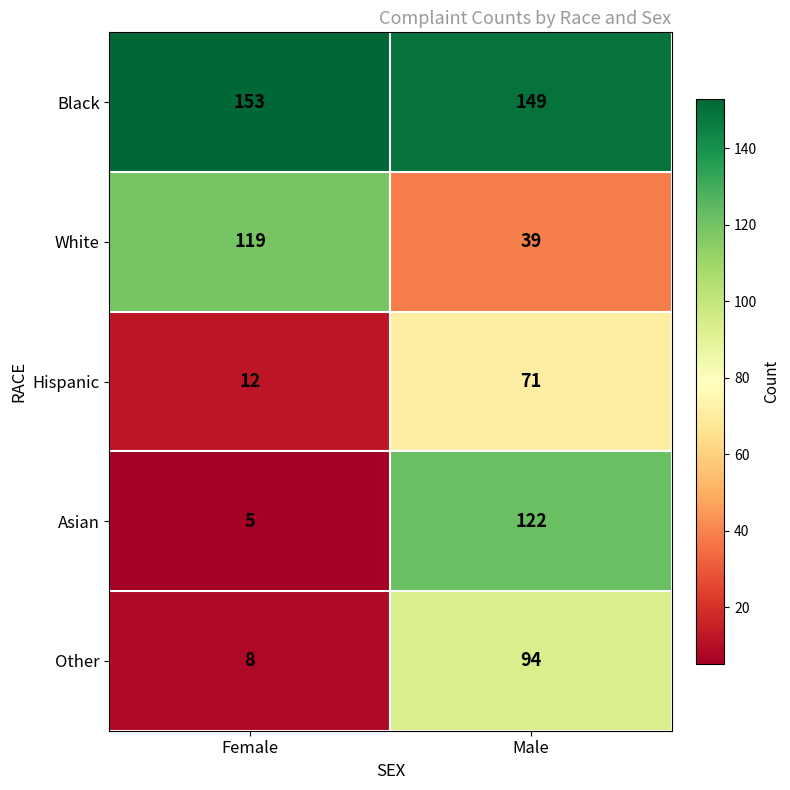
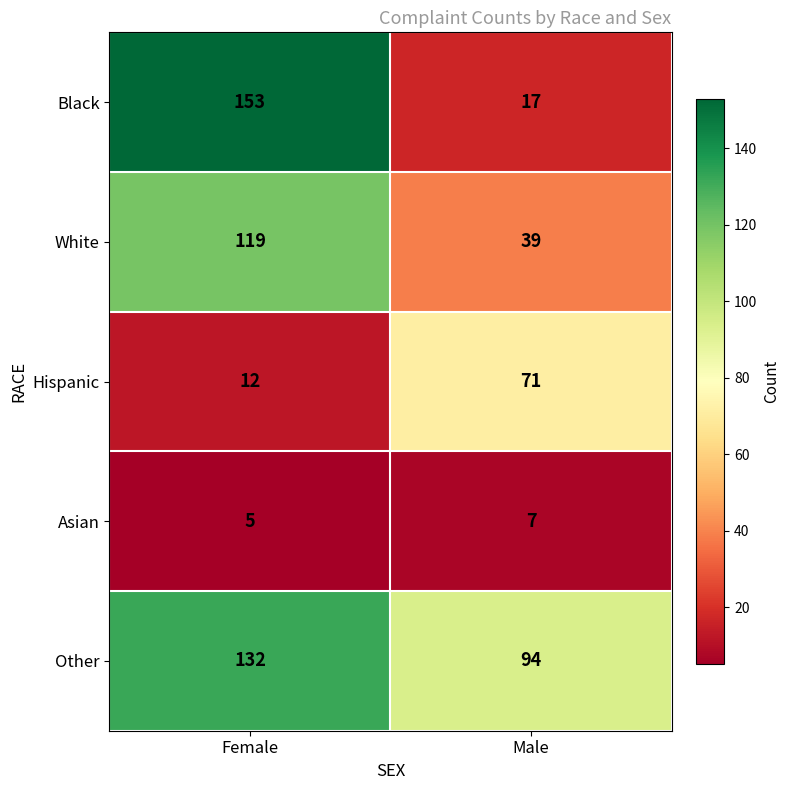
Black, Male: 149 -> 17
Asian, Male: 122 -> 7
Other, Female: 8 -> 132
